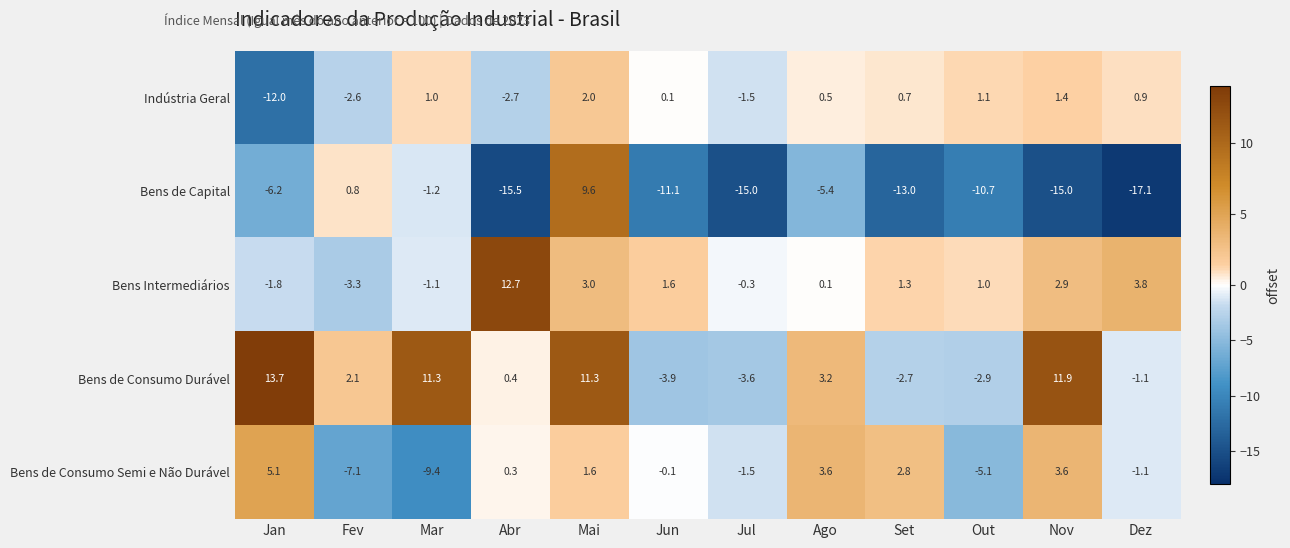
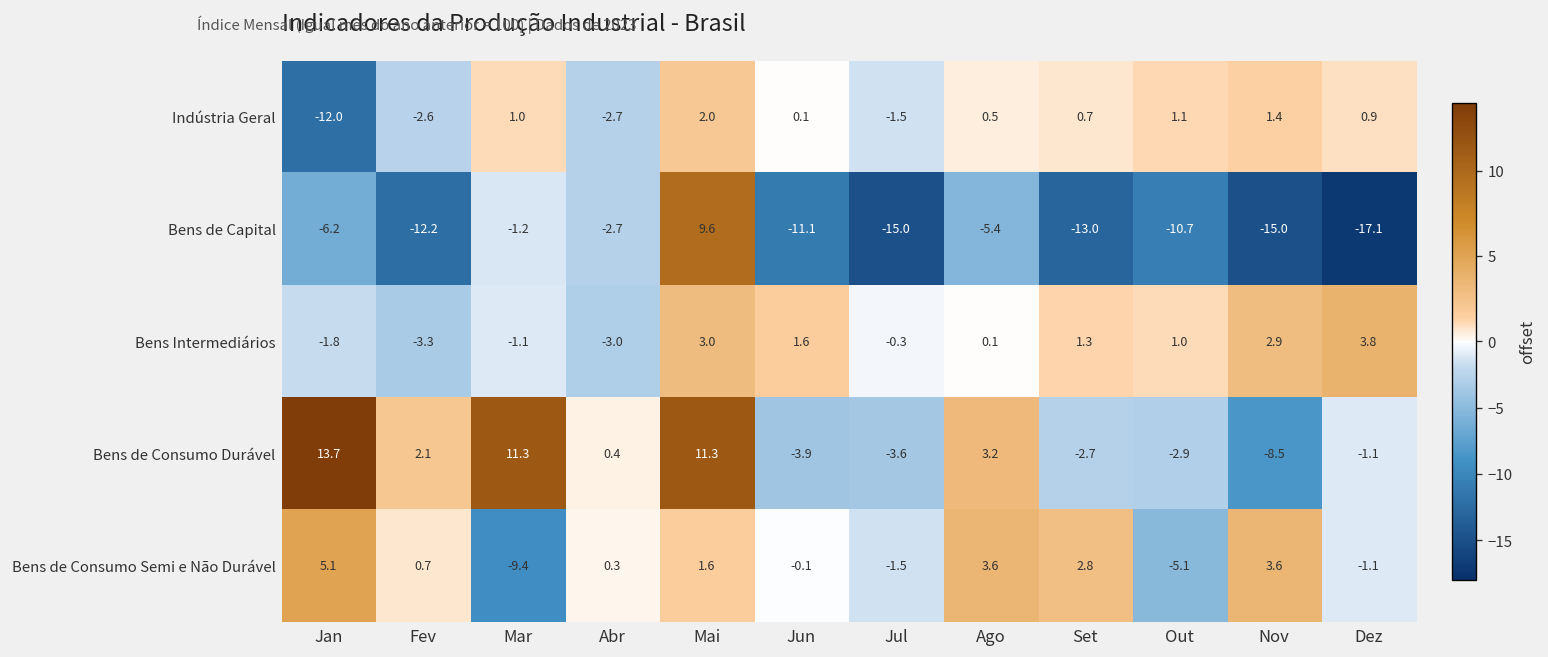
Bens de Capital, Fev: 0.8 -> -12.2
Bens de Capital, Abr: -15.5 -> -2.7
Bens Intermediários, Abr: 12.7 -> -3.0
Bens de Consumo Durável, Nov: 11.9 -> -8.5
Bens de Consumo Semi e Não Durável, Fev: -7.1 -> 0.7
